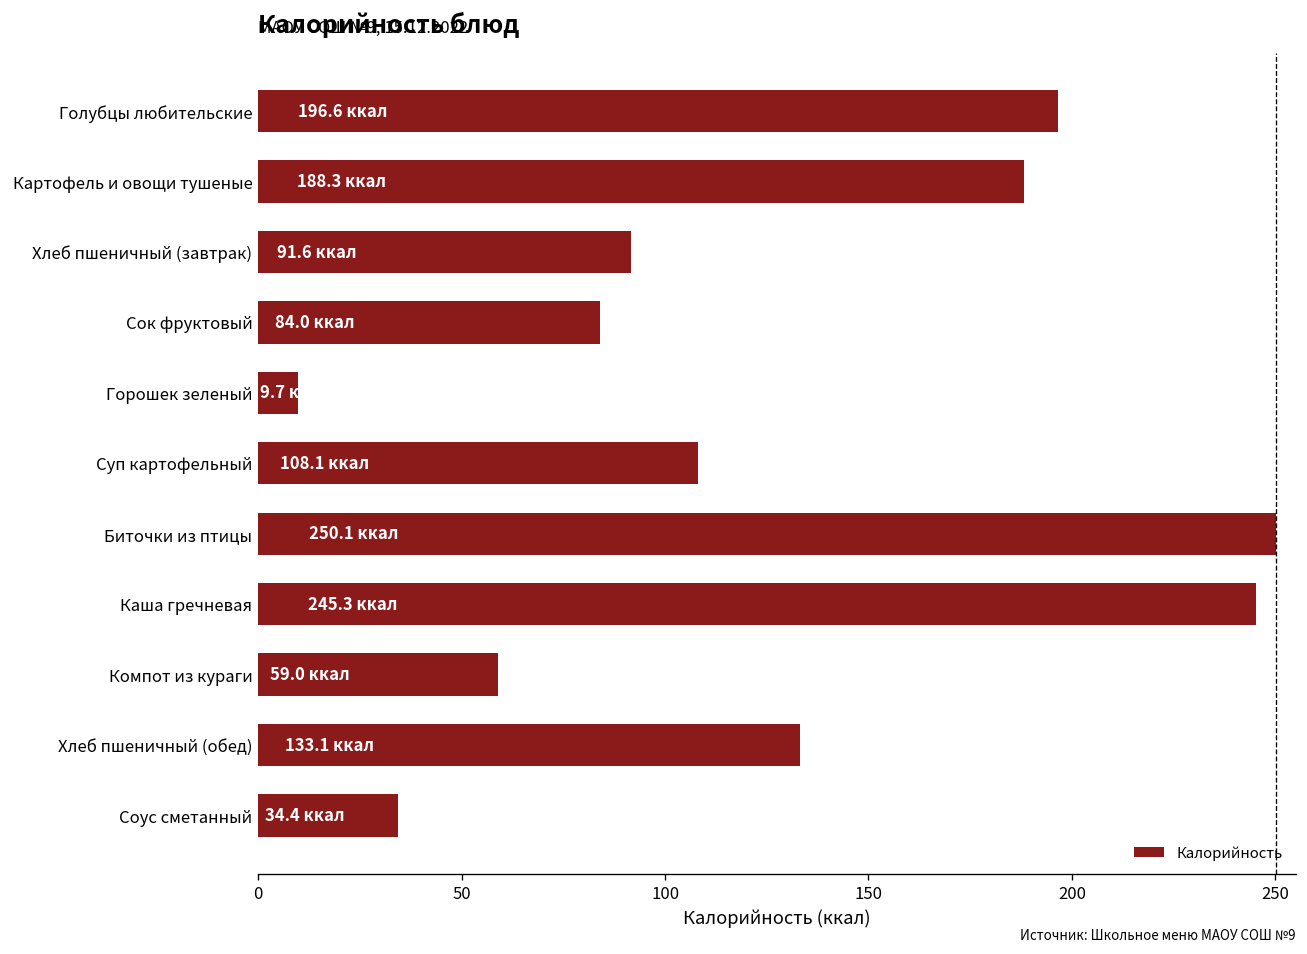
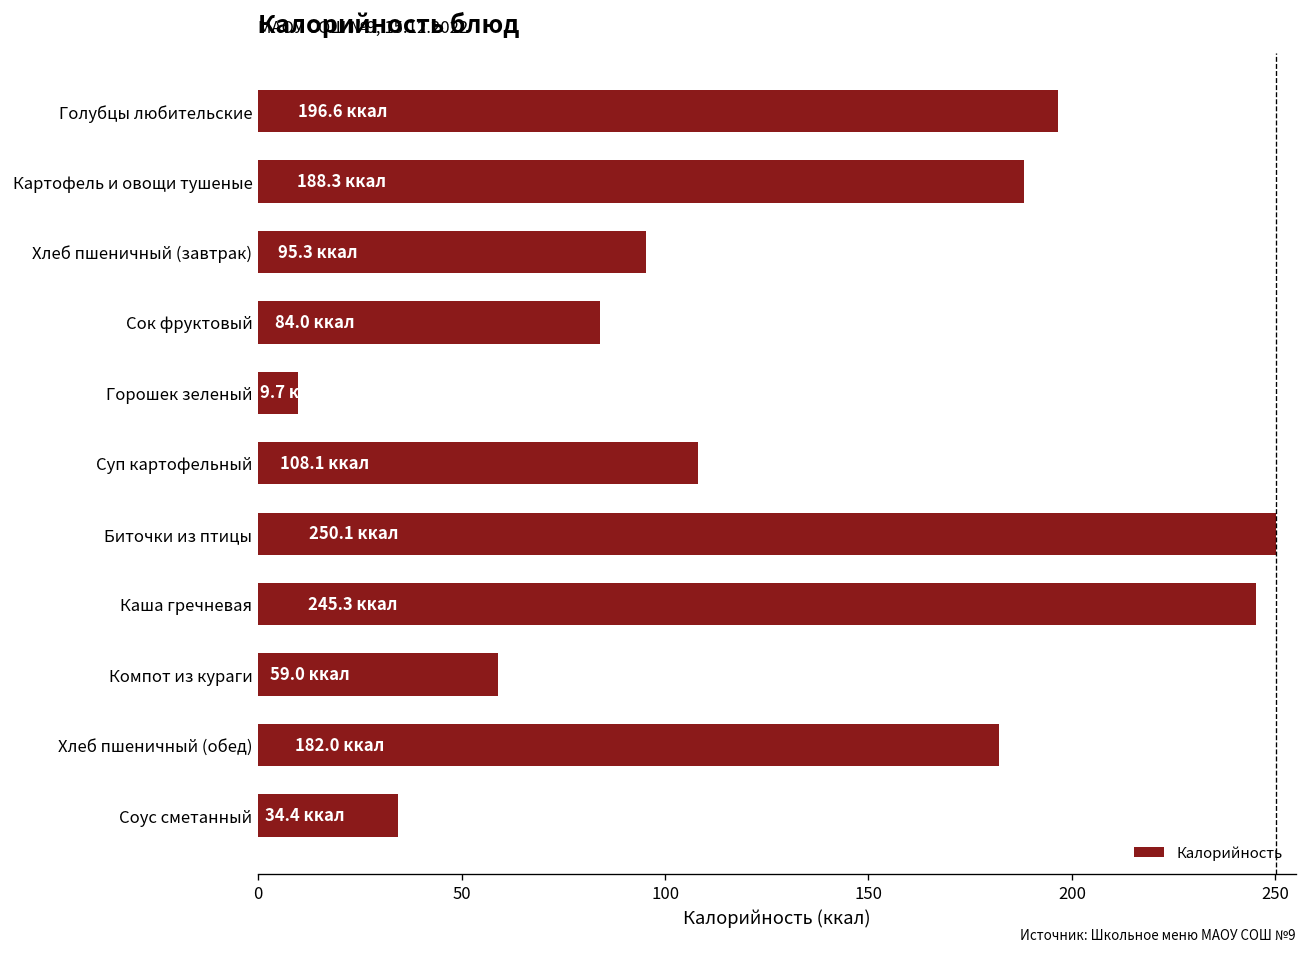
Хлеб пшеничный (завтрак): 91.6 -> 95.3
Хлеб пшеничный (обед): 133.1 -> 182.0
